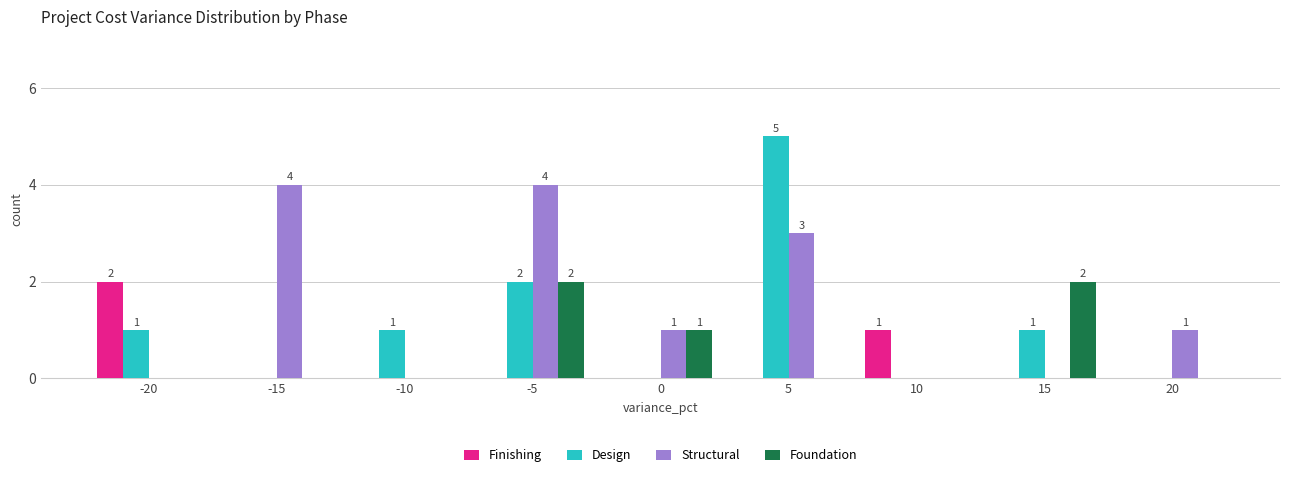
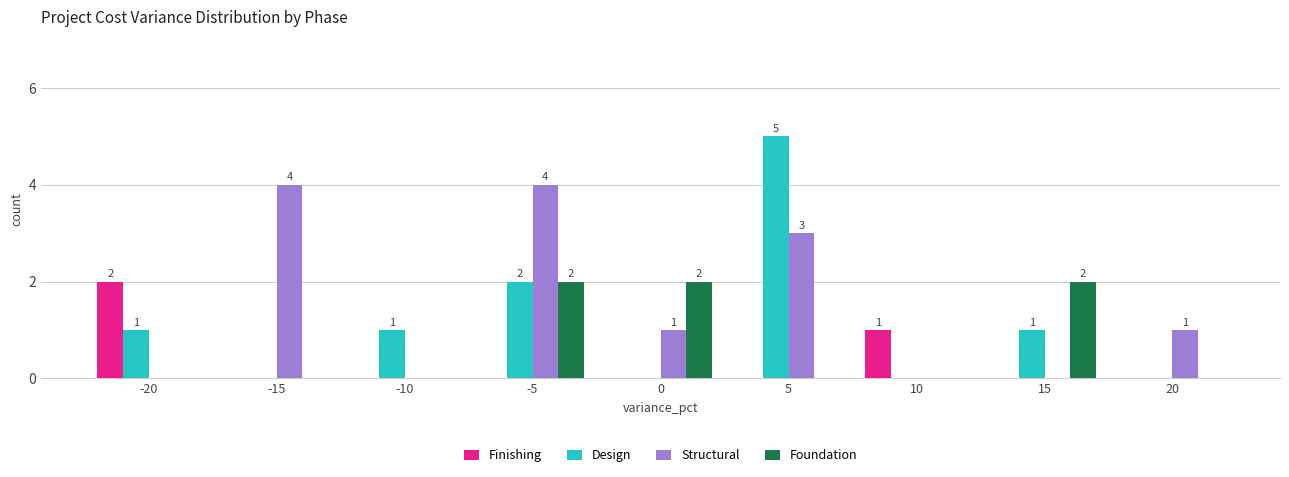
Foundation, 0: 1 -> 2
